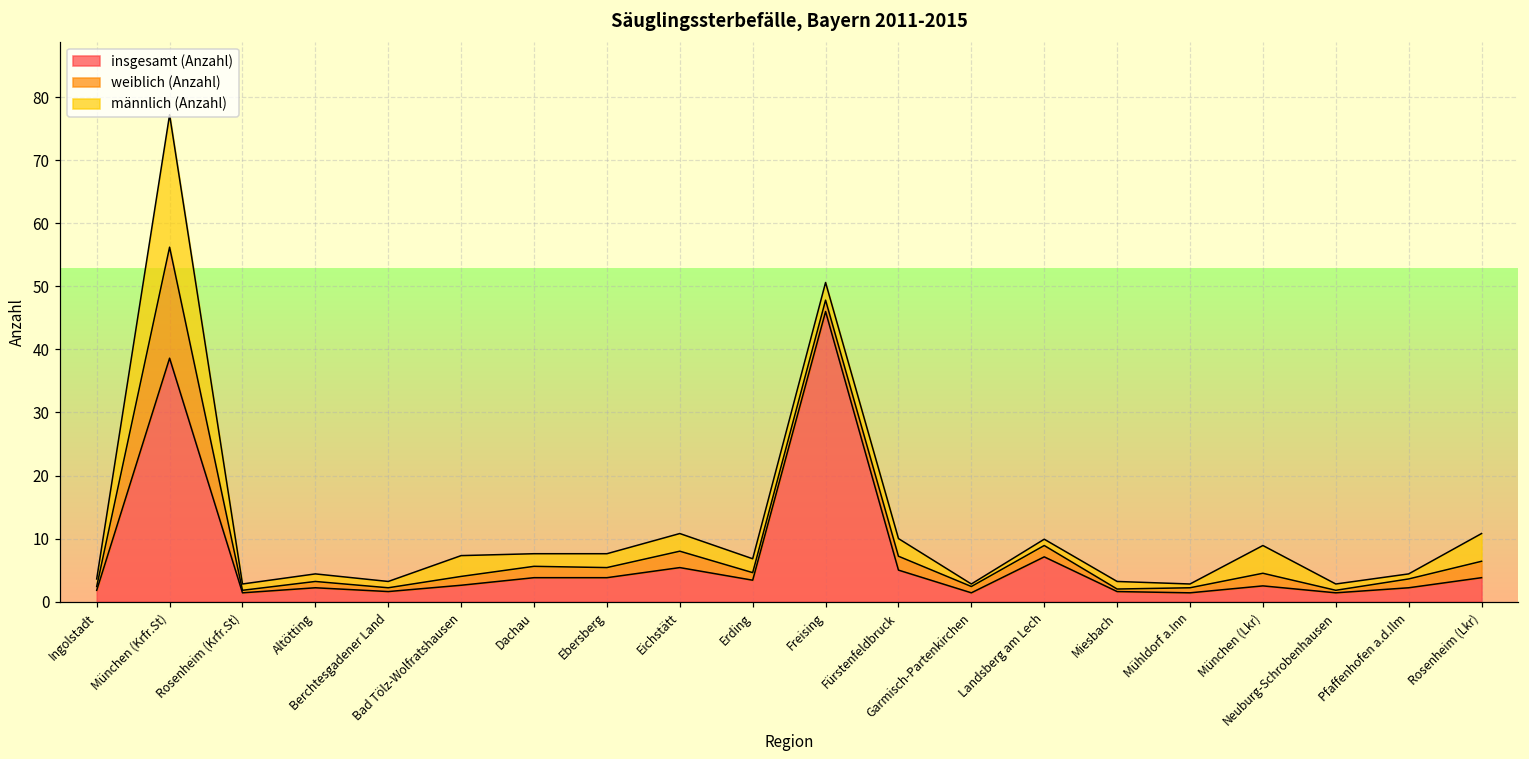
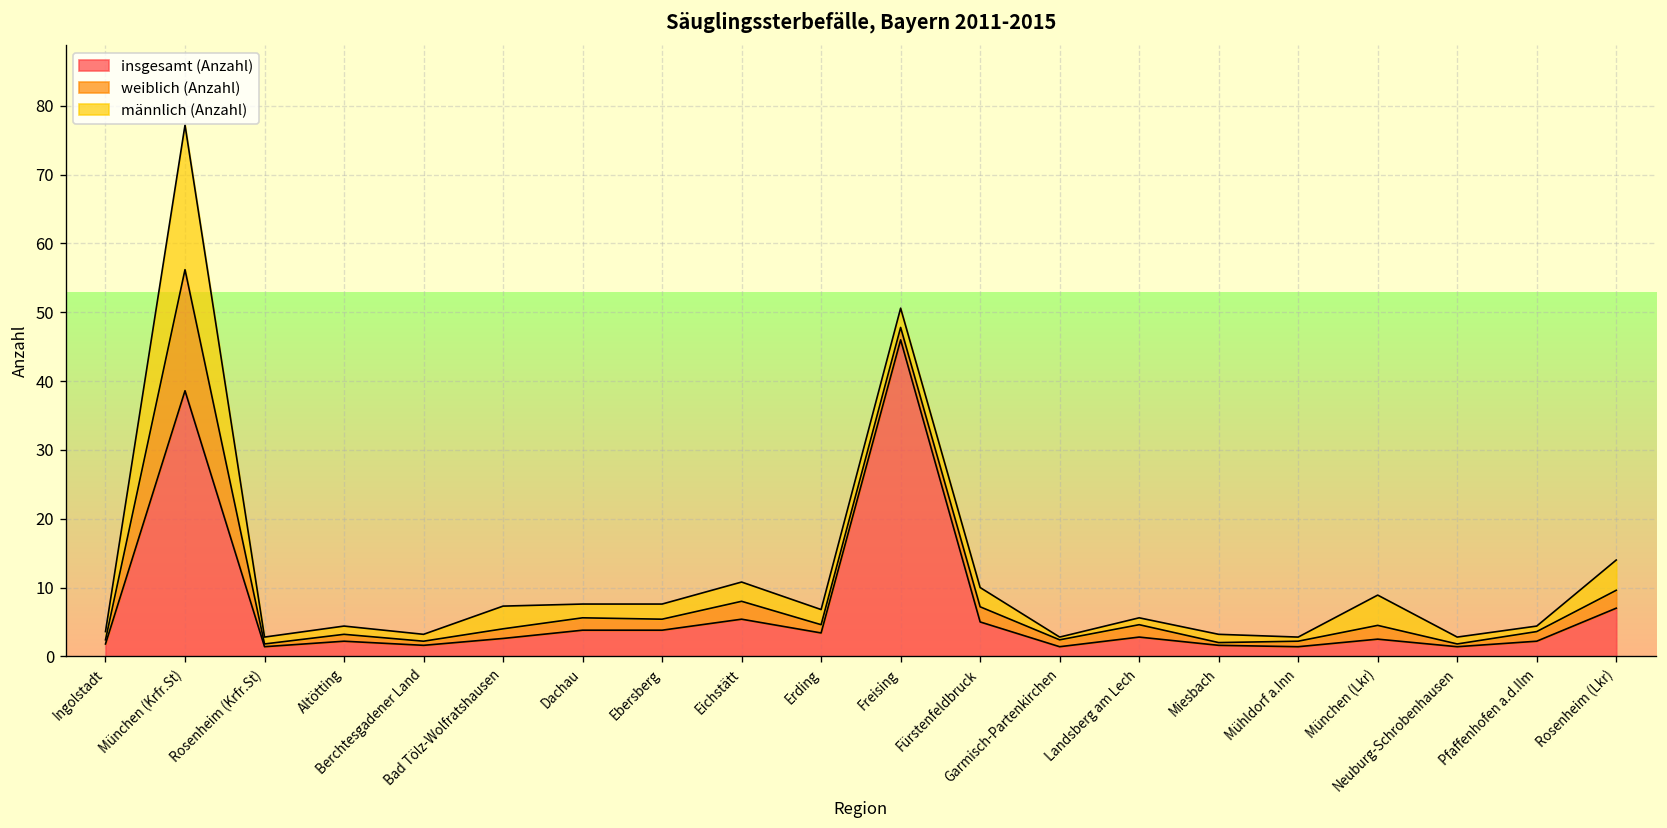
insgesamt (Anzahl), Landsberg am Lech: 7 -> 3
insgesamt (Anzahl), Rosenheim (Lkr): 4 -> 7
